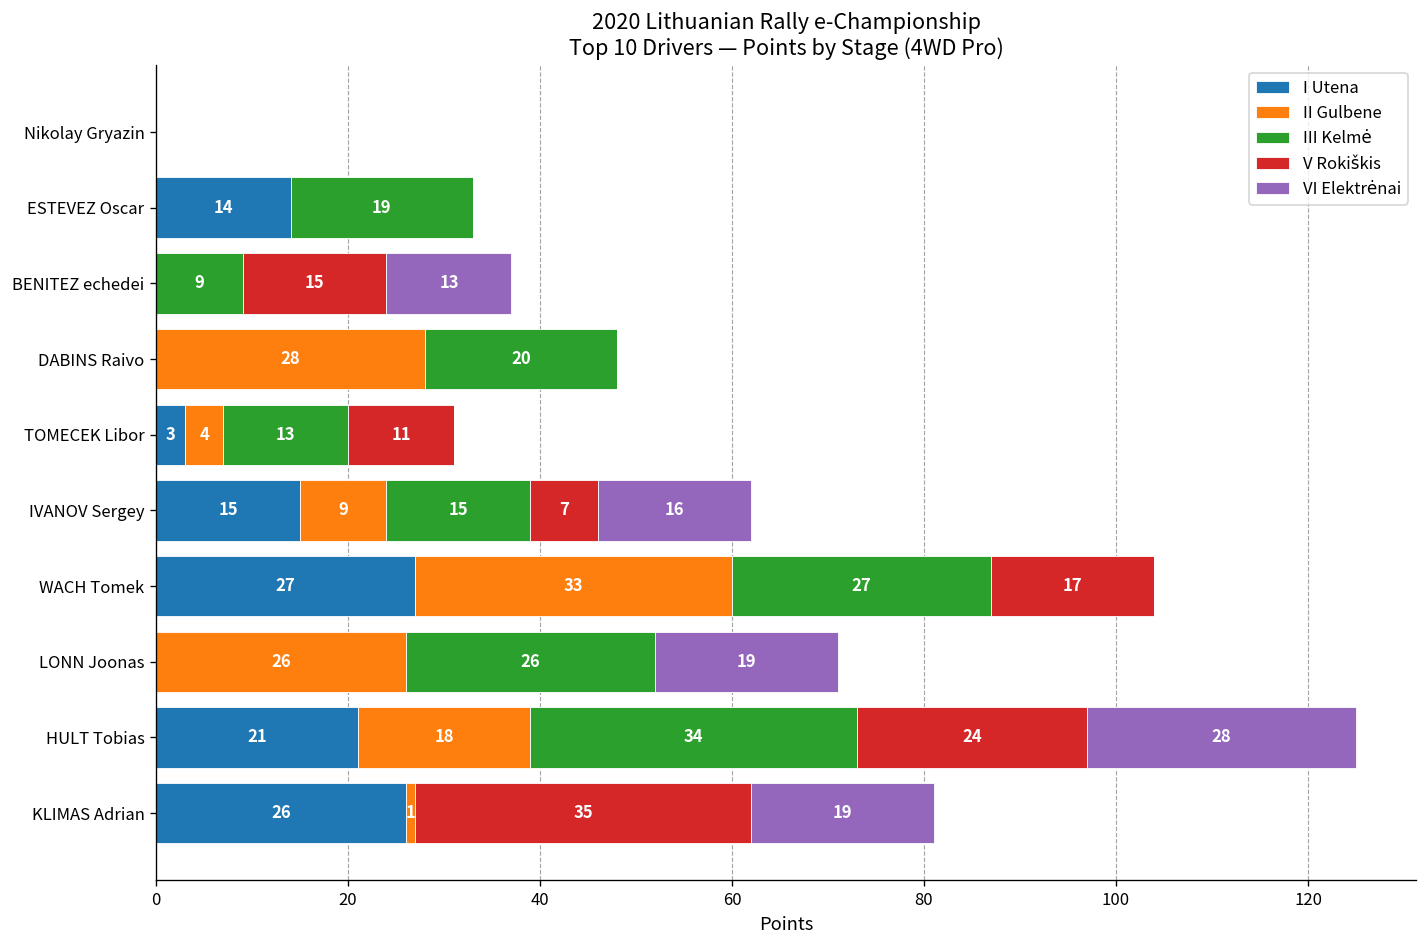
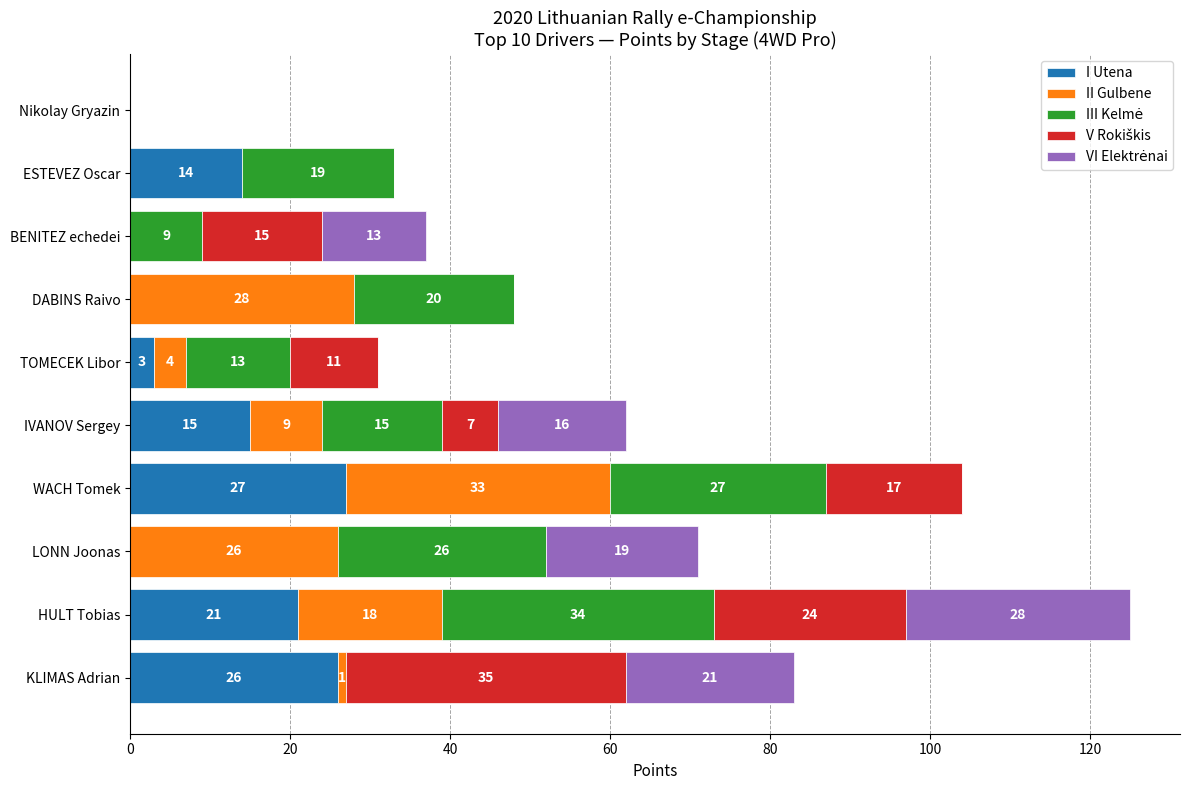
VI Elektrėnai, KLIMAS Adrian: 19 -> 21
